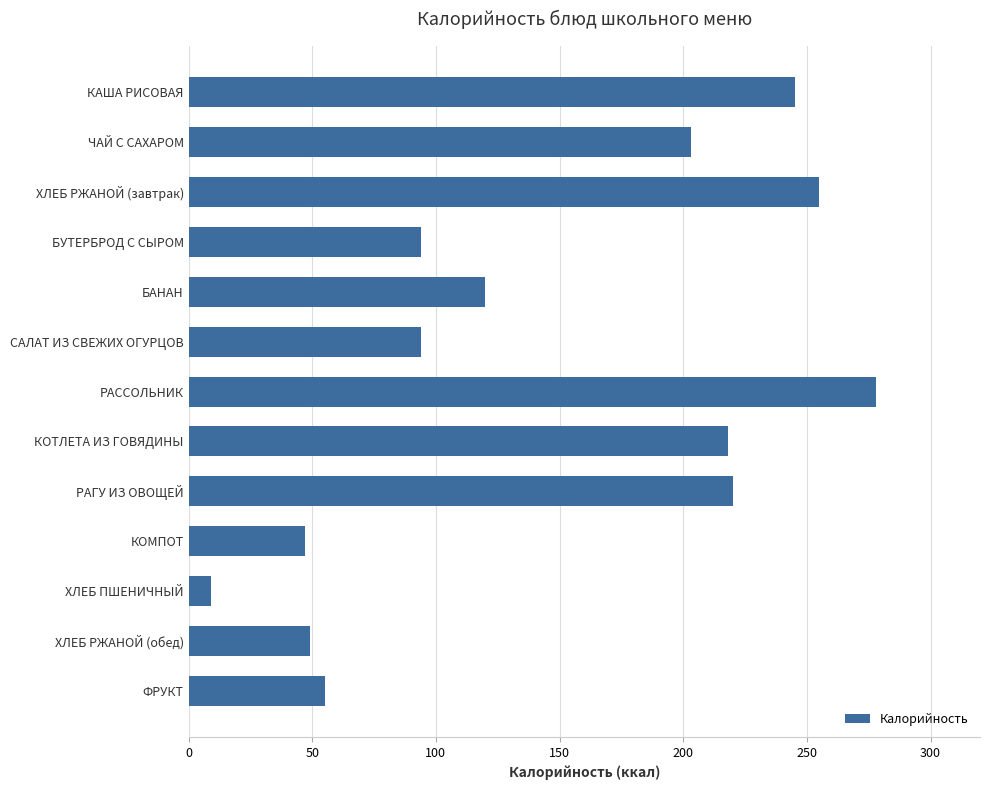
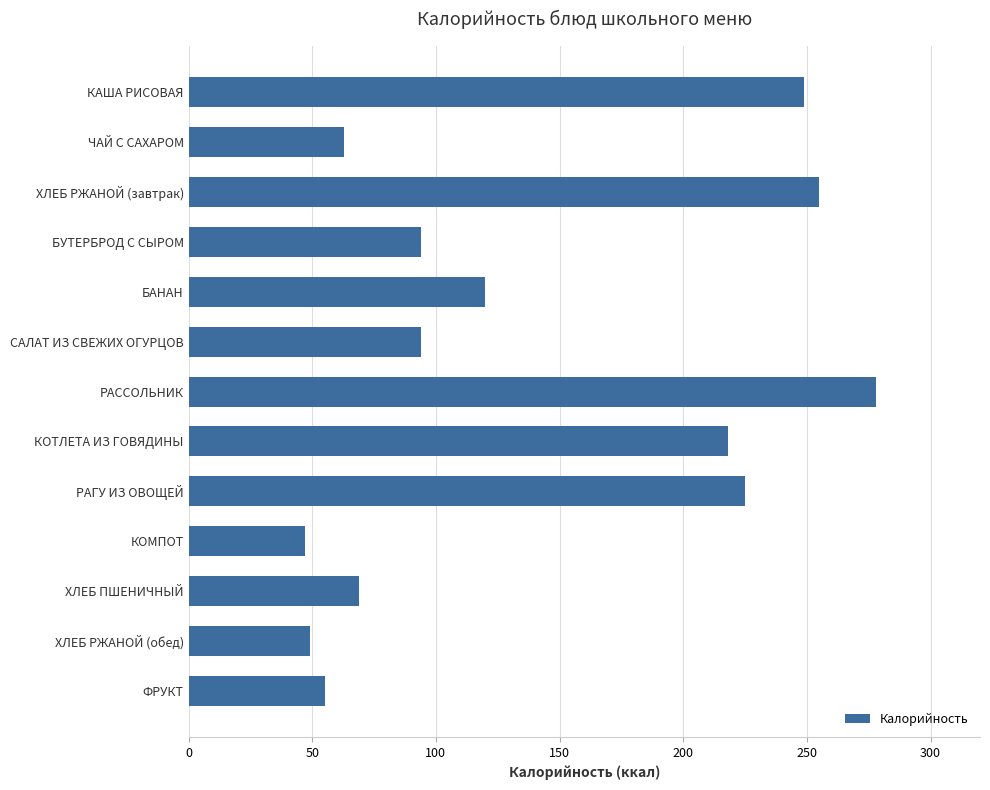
КАША РИСОВАЯ: 245 -> 249
ЧАЙ С САХАРОМ: 203 -> 63
РАГУ ИЗ ОВОЩЕЙ: 220 -> 225
ХЛЕБ ПШЕНИЧНЫЙ: 9 -> 69
